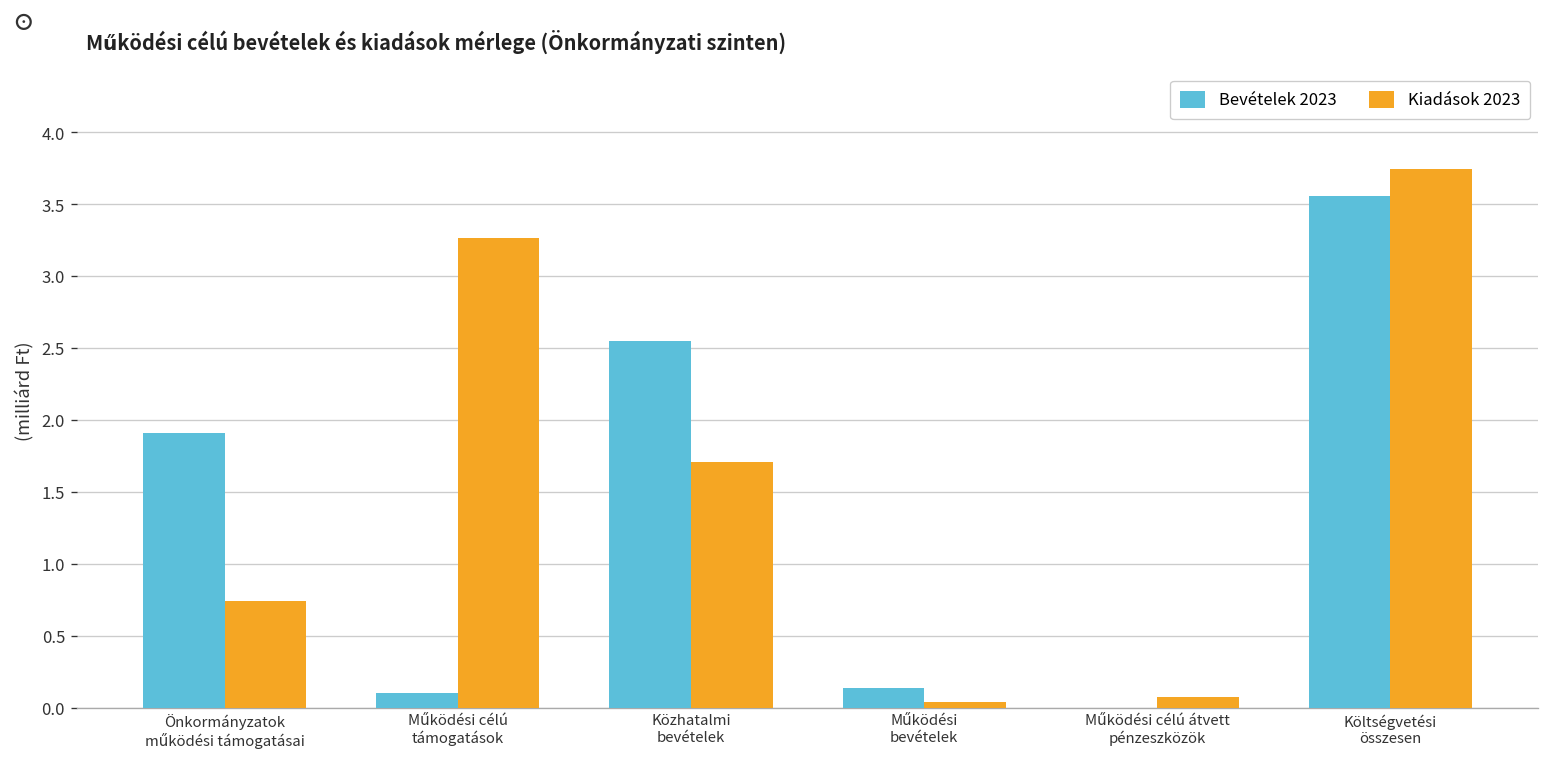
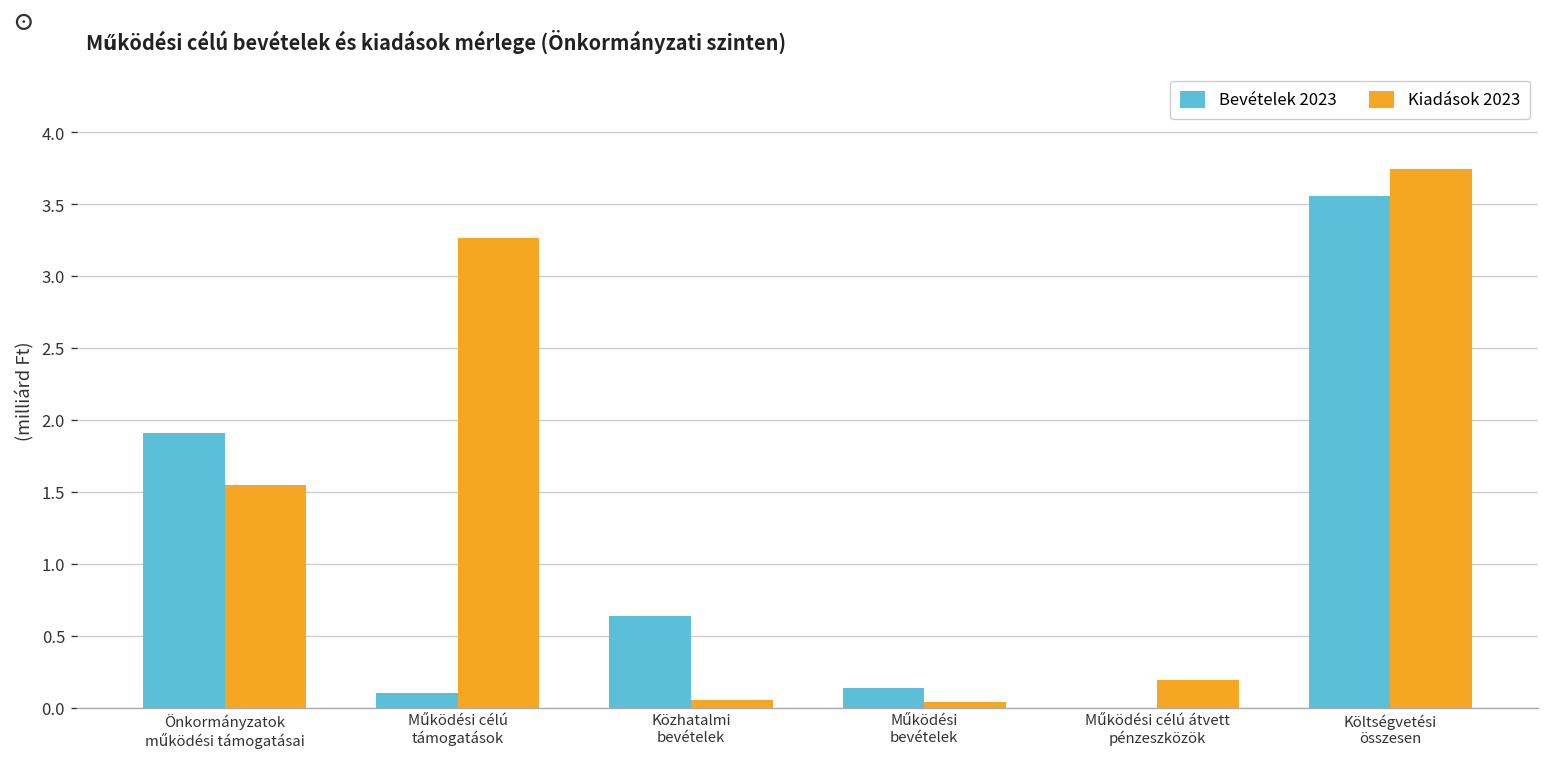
Kiadások 2023, Önkormányzatok működési támogatásai: 0.74 -> 1.55
Bevételek 2023, Közhatalmi bevételek: 2.55 -> 0.64
Kiadások 2023, Közhatalmi bevételek: 1.71 -> 0.06
Kiadások 2023, Működési célú átvett pénzeszközök: 0.07 -> 0.20
